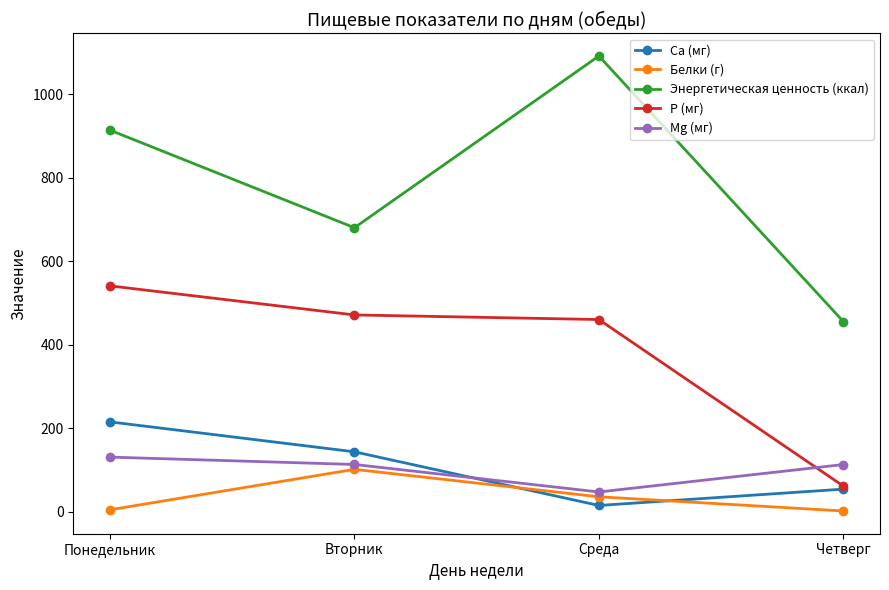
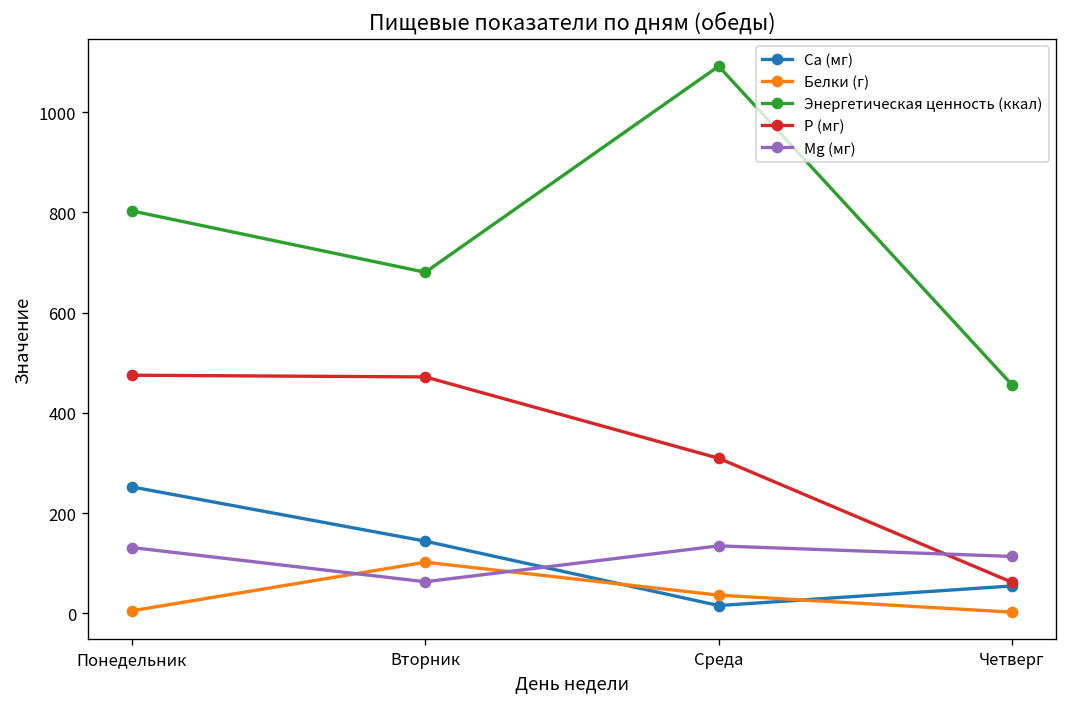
Ca (мг), Понедельник: 220 -> 250
Энергетическая ценность (ккал), Понедельник: 910 -> 800
P (мг), Понедельник: 540 -> 480
Mg (мг), Вторник: 110 -> 60
P (мг), Среда: 460 -> 310
Mg (мг), Среда: 50 -> 130
